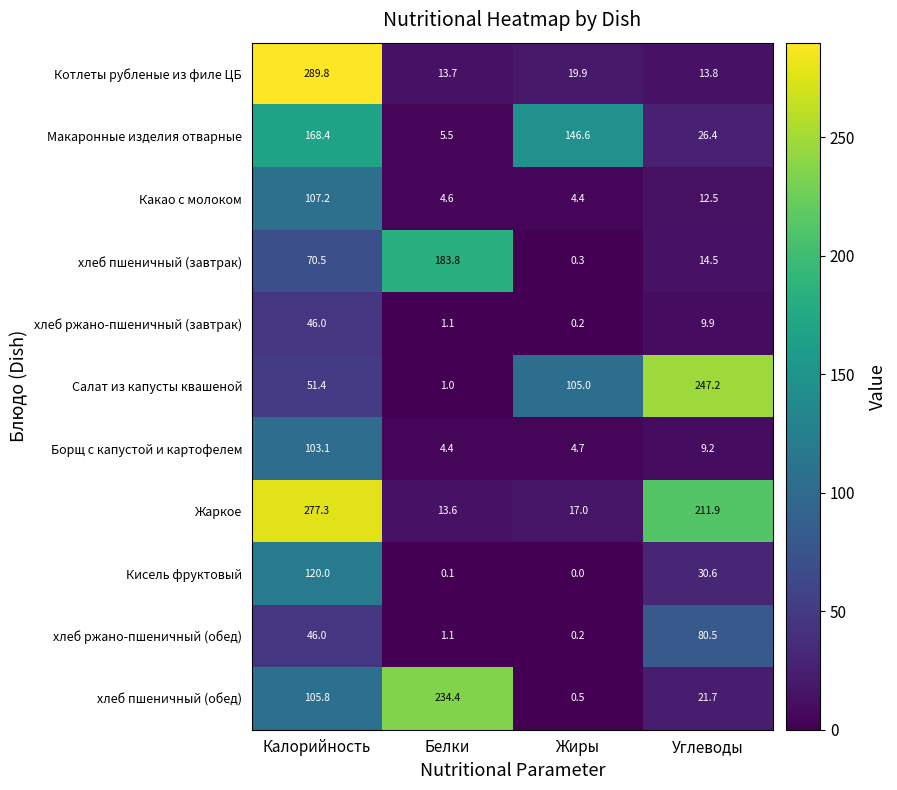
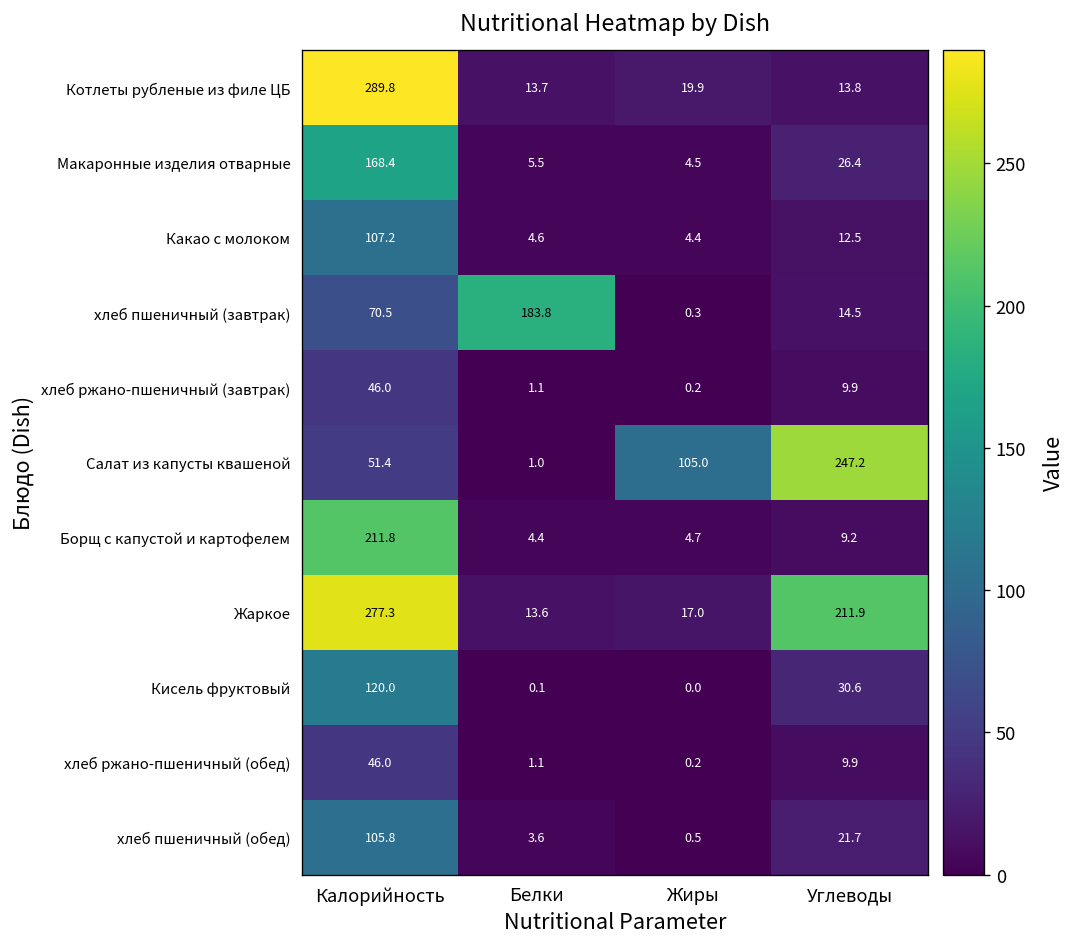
Макаронные изделия отварные, Жиры: 146.6 -> 4.5
Борщ с капустой и картофелем, Калорийность: 103.1 -> 211.8
хлеб ржано-пшеничный (обед), Углеводы: 80.5 -> 9.9
хлеб пшеничный (обед), Белки: 234.4 -> 3.6
